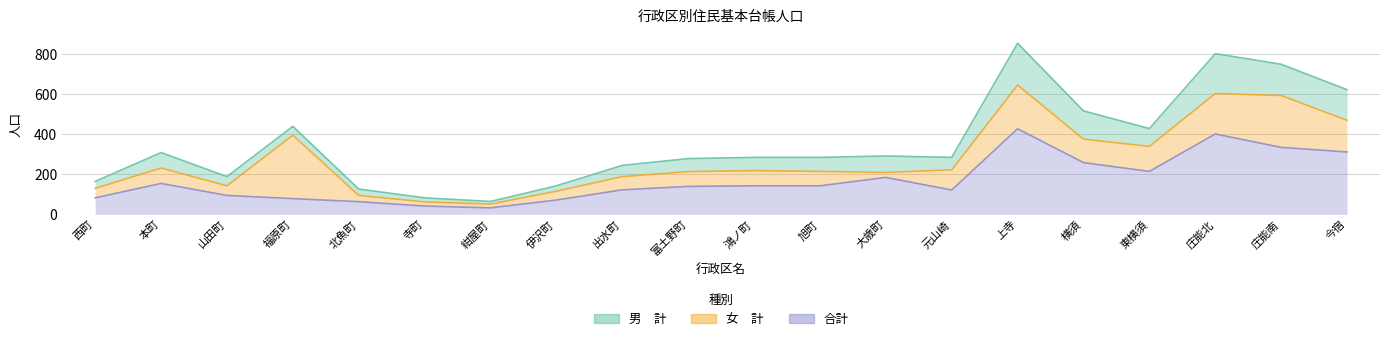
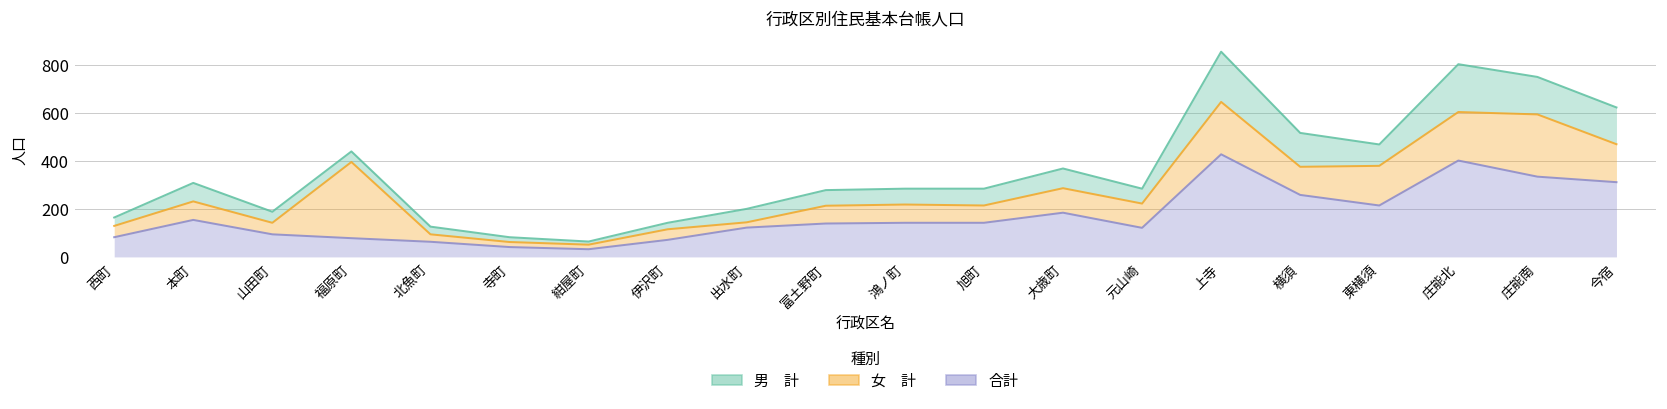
女 計, 出水町: 70 -> 20
女 計, 大歳町: 30 -> 100
女 計, 東横須: 130 -> 170
